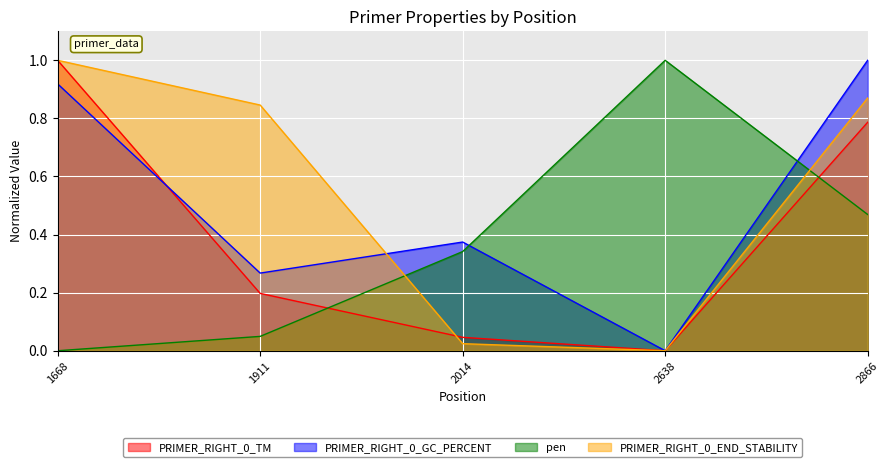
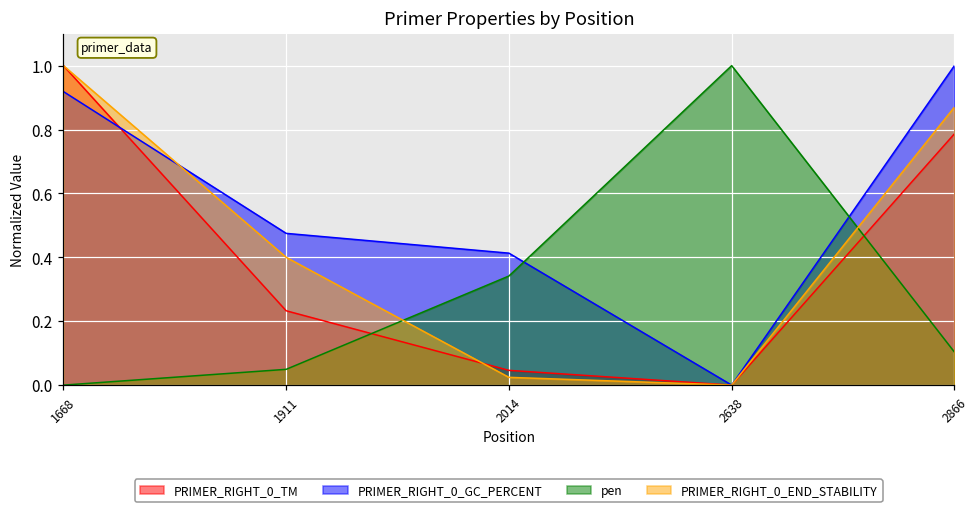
PRIMER_RIGHT_0_TM, 1911: 0.20 -> 0.23
PRIMER_RIGHT_0_GC_PERCENT, 1911: 0.27 -> 0.48
PRIMER_RIGHT_0_END_STABILITY, 1911: 0.85 -> 0.40
PRIMER_RIGHT_0_GC_PERCENT, 2014: 0.37 -> 0.41
pen, 2866: 0.47 -> 0.10
